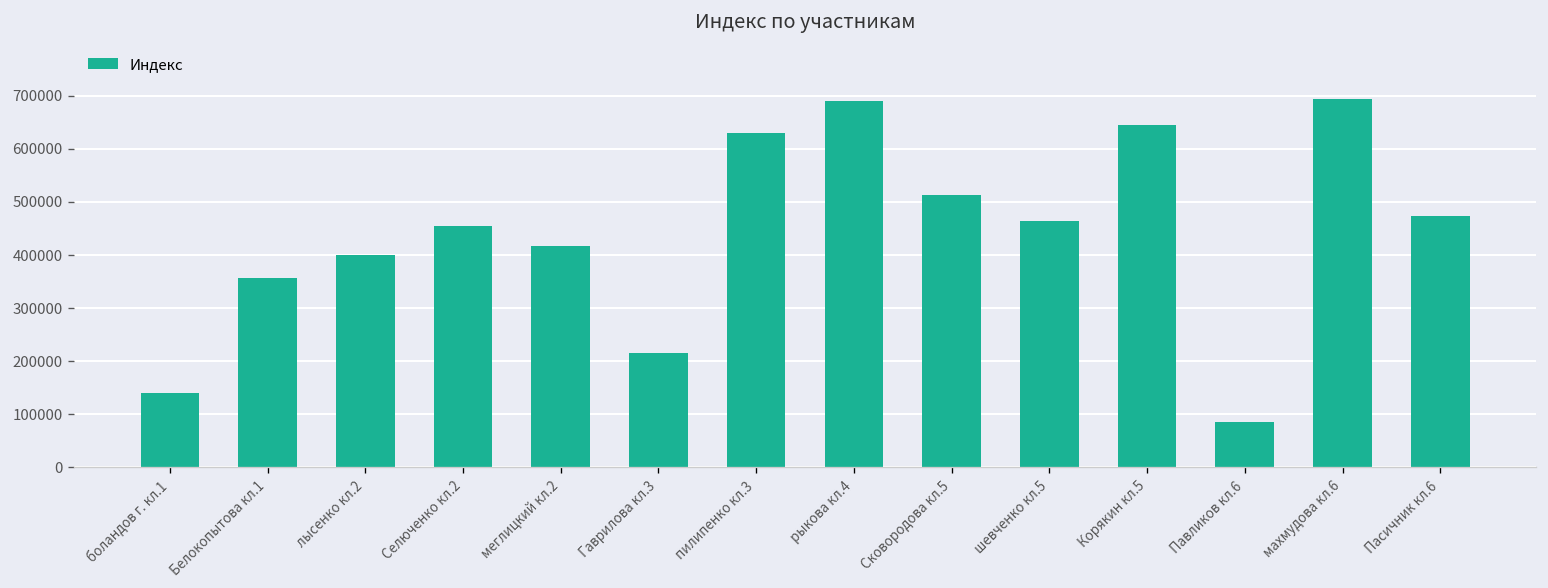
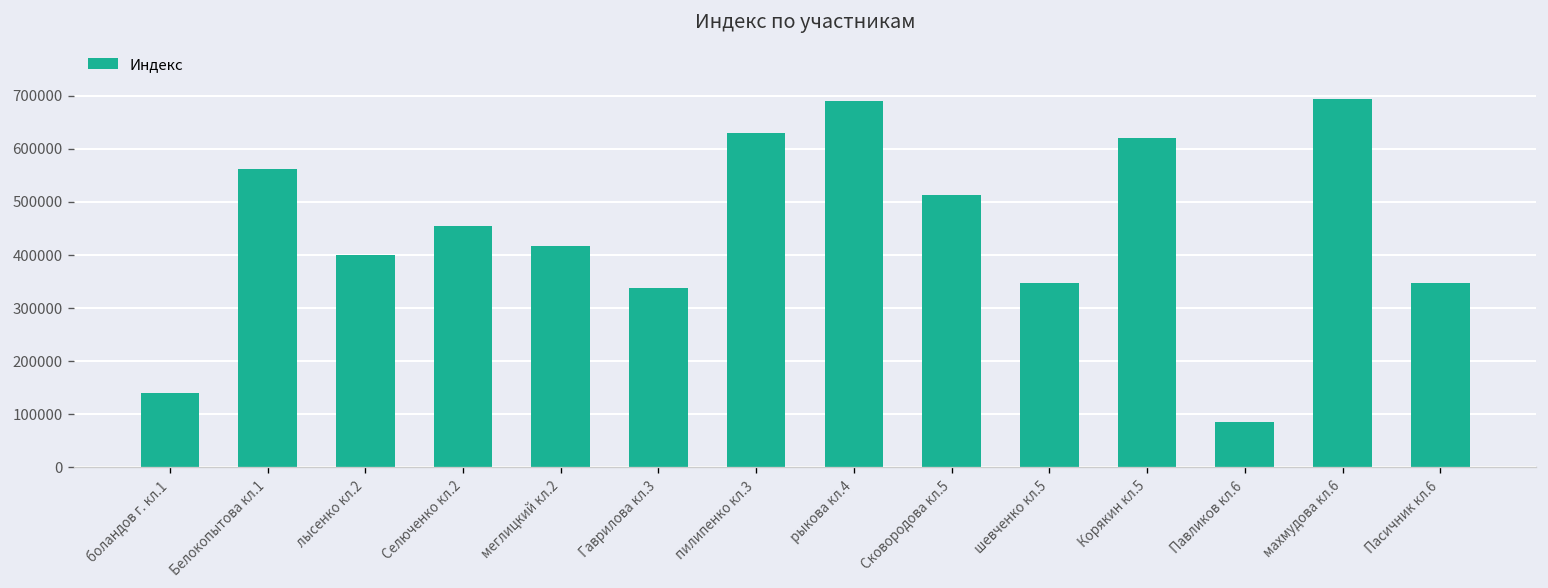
Белокопытова кл.1: 360000 -> 560000
Гаврилова кл.3: 220000 -> 340000
шевченко кл.5: 460000 -> 350000
Корякин кл.5: 640000 -> 620000
Пасичник кл.6: 470000 -> 350000
